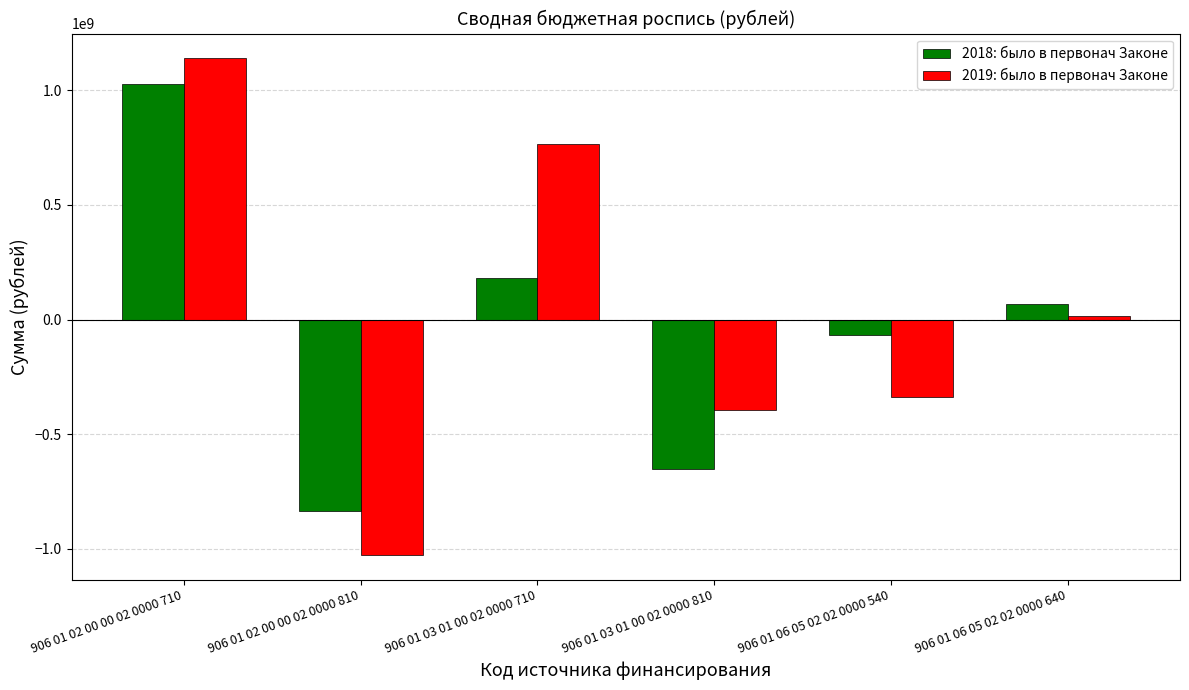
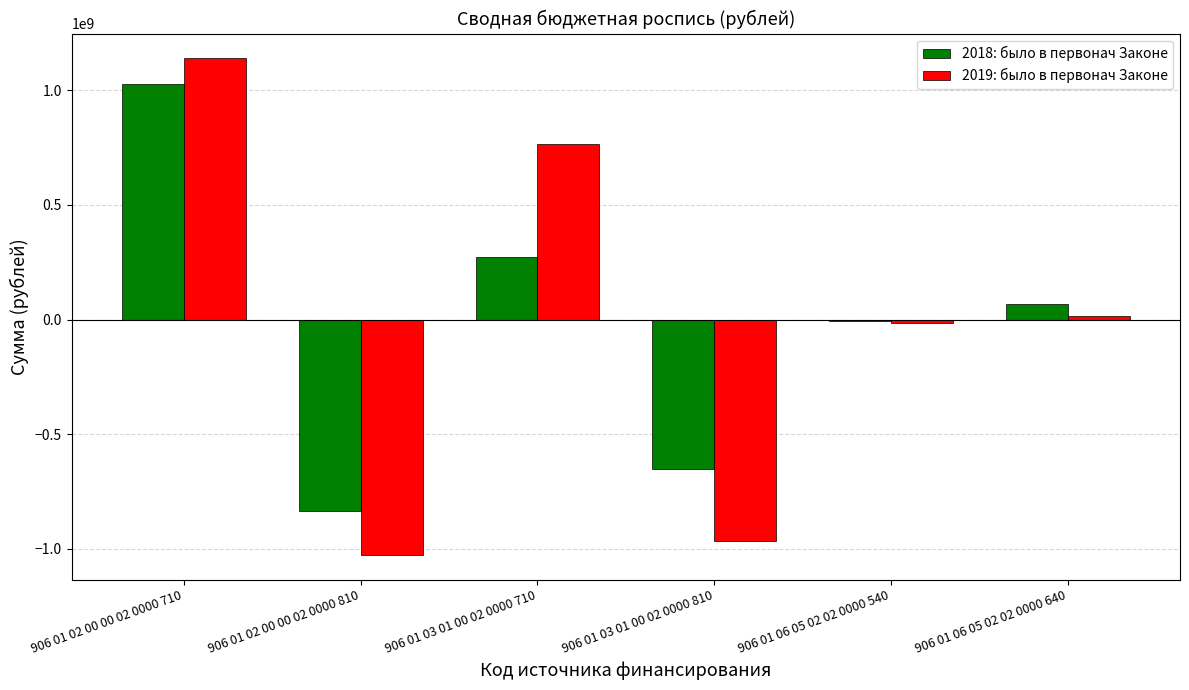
2018: было в первонач Законе, 906 01 03 01 00 02 0000 710: 180000000 -> 270000000
2019: было в первонач Законе, 906 01 03 01 00 02 0000 810: -400000000 -> -970000000
2018: было в первонач Законе, 906 01 06 05 02 02 0000 540: -70000000 -> -10000000
2019: было в первонач Законе, 906 01 06 05 02 02 0000 540: -340000000 -> -20000000
